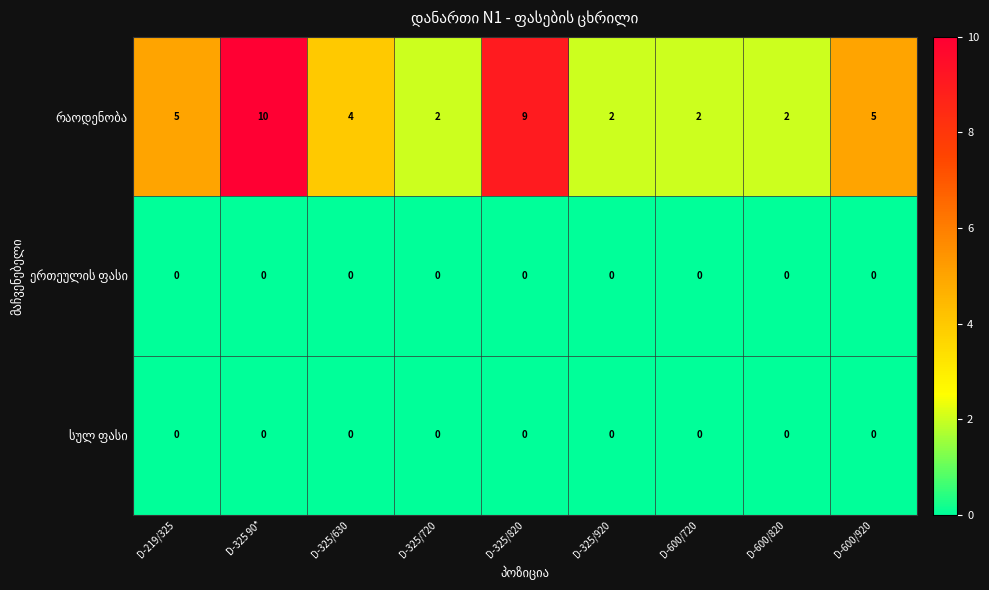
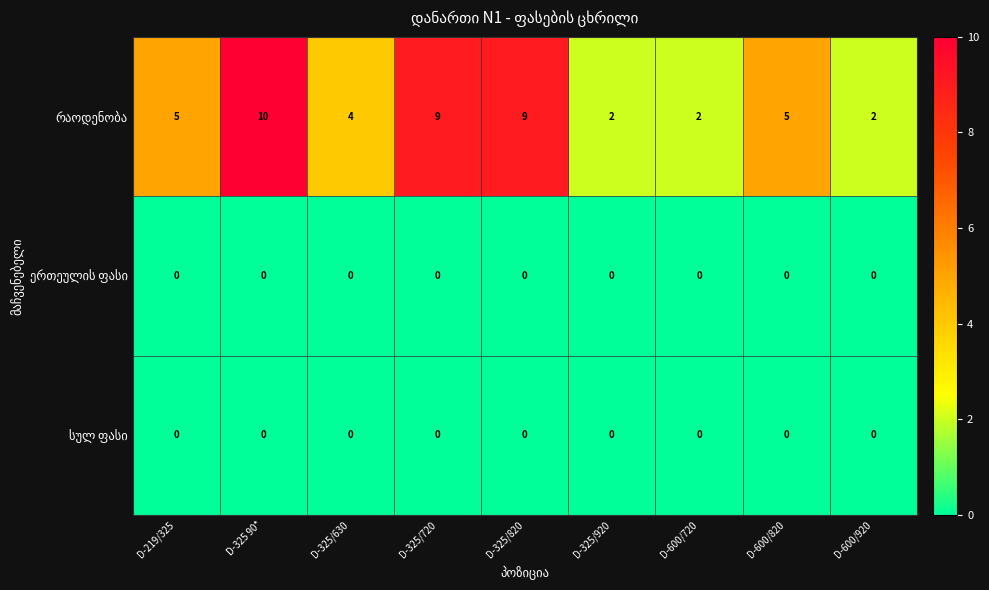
რაოდენობა, D-325/720: 2 -> 9
რაოდენობა, D-600/820: 2 -> 5
რაოდენობა, D-600/920: 5 -> 2
